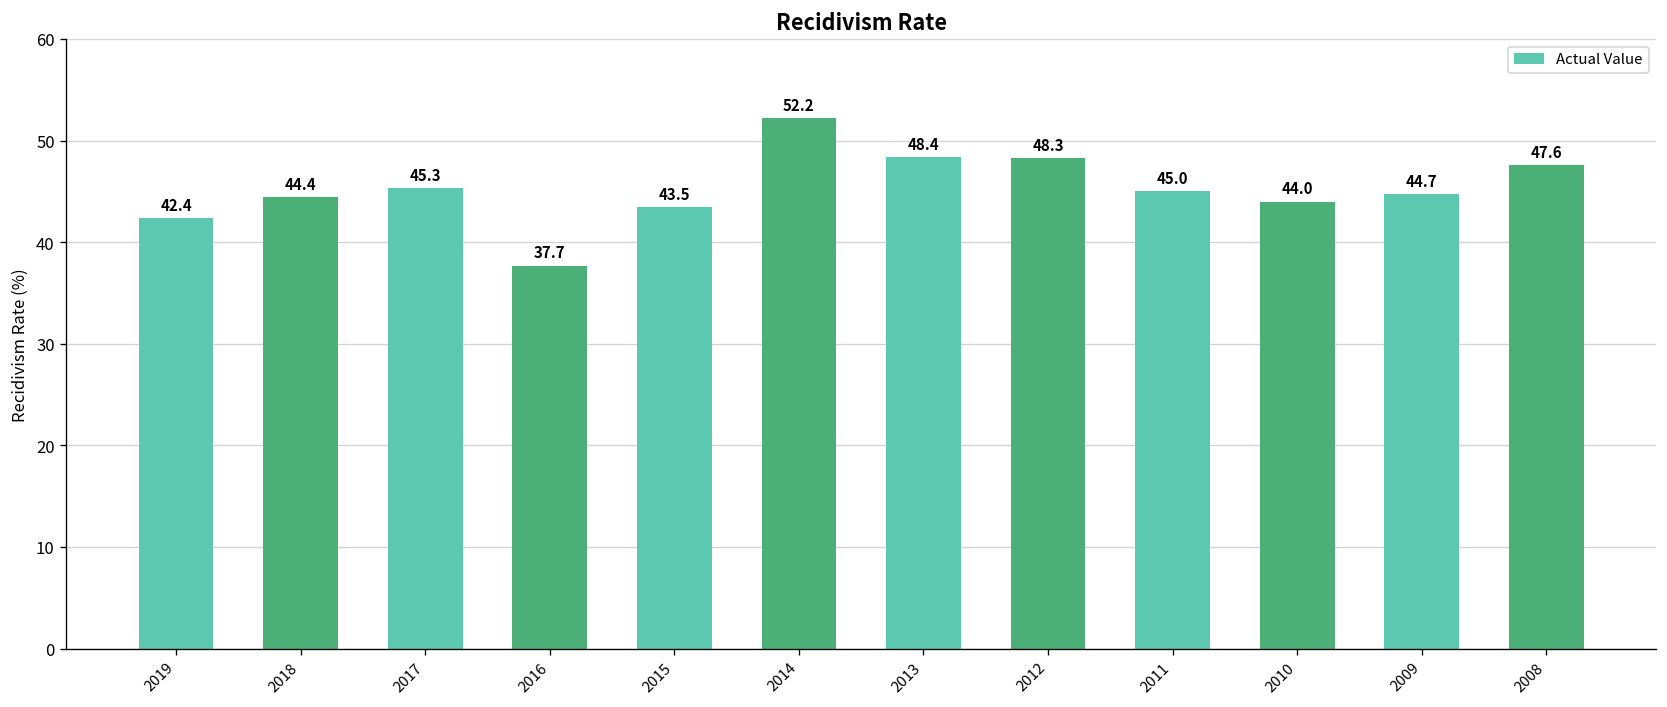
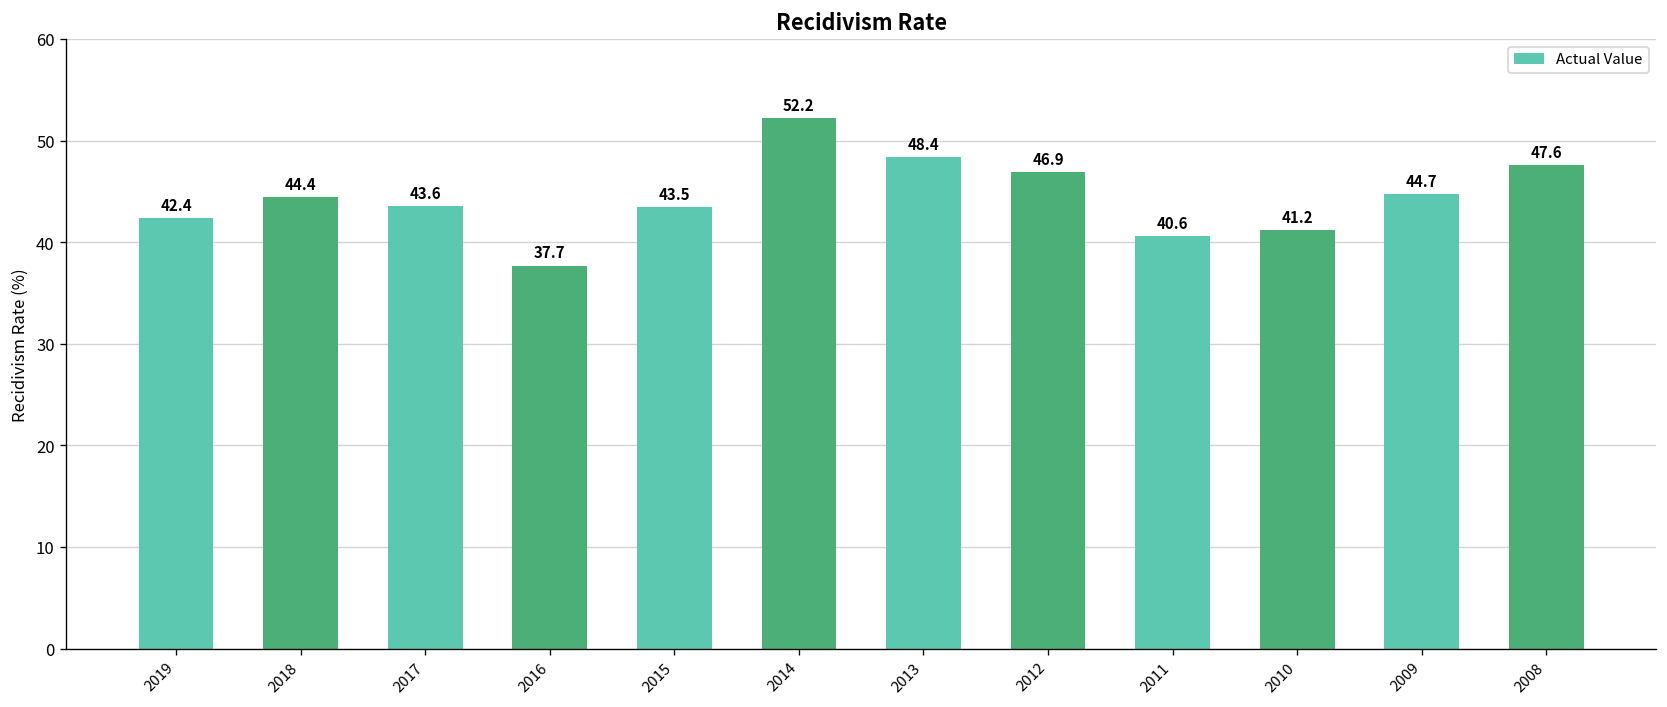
2017: 45.3 -> 43.6
2012: 48.3 -> 46.9
2011: 45.0 -> 40.6
2010: 44.0 -> 41.2
